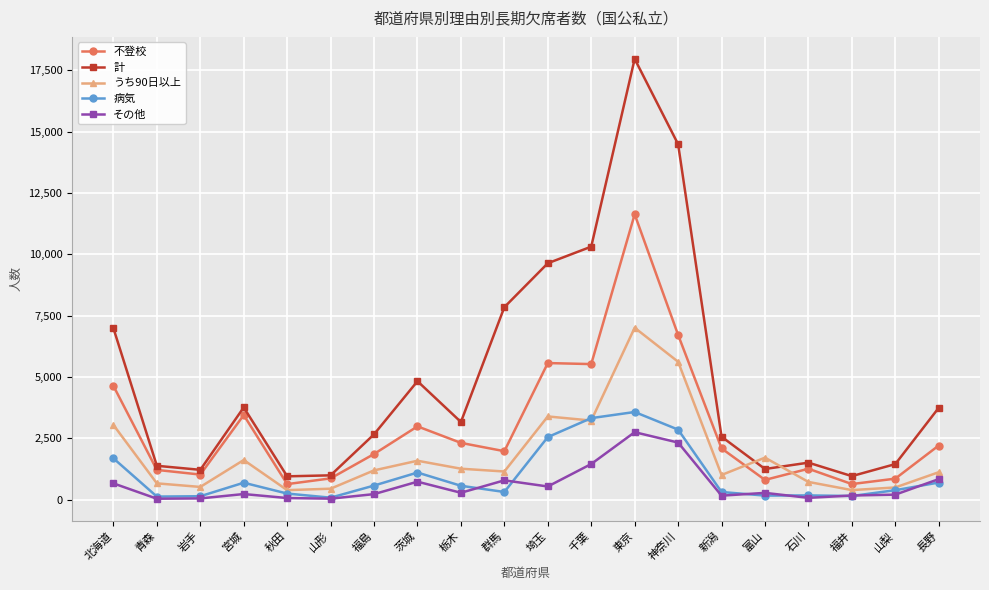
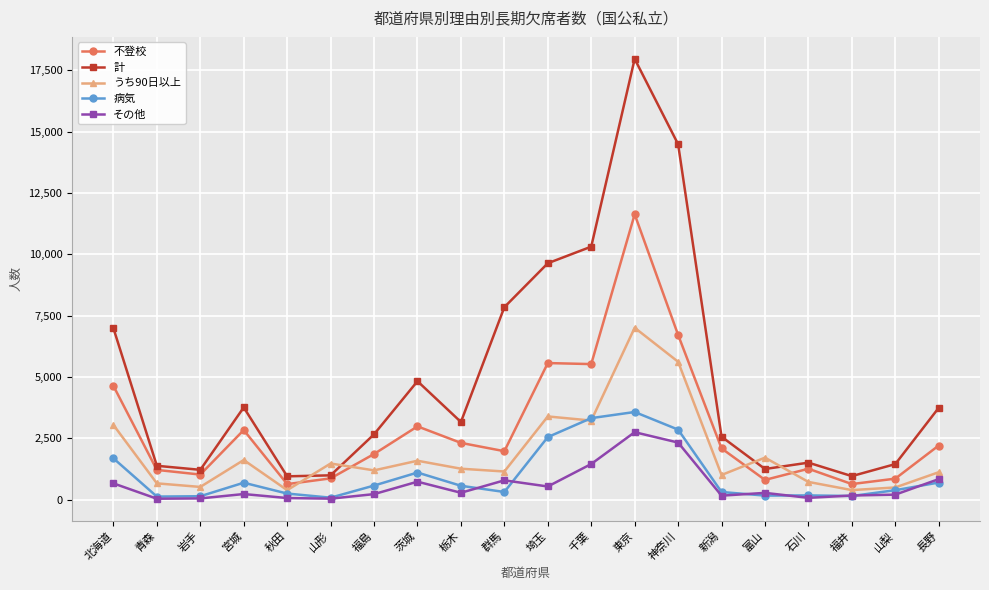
不登校, 宮城: 3,500 -> 2,800
うち90日以上, 山形: 400 -> 1,500
